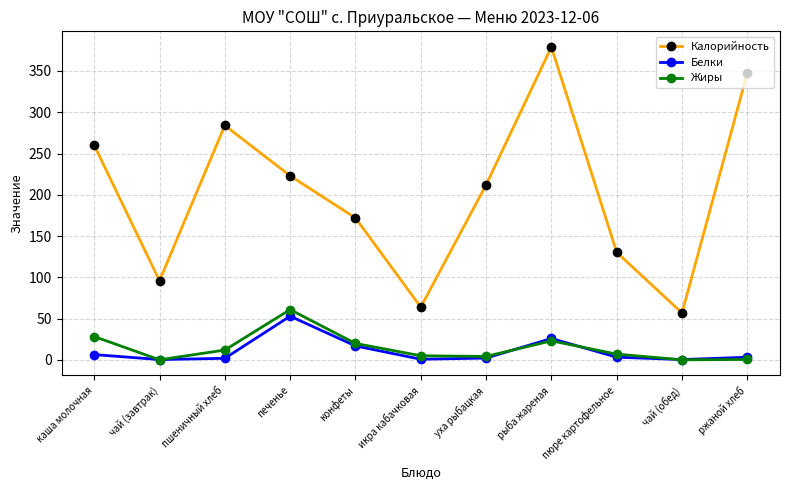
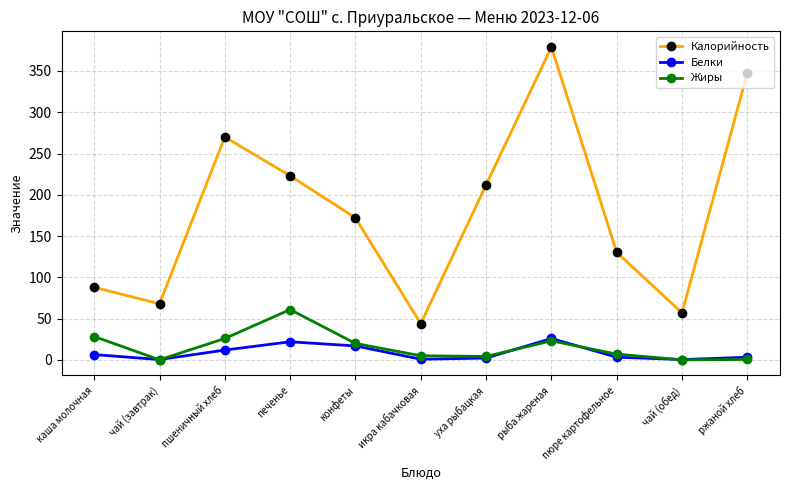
Калорийность, каша молочная: 260 -> 90
Калорийность, чай (завтрак): 100 -> 70
Калорийность, пшеничный хлеб: 280 -> 270
Белки, пшеничный хлеб: 0 -> 10
Жиры, пшеничный хлеб: 10 -> 30
Белки, печенье: 50 -> 20
Калорийность, икра кабачковая: 60 -> 40
